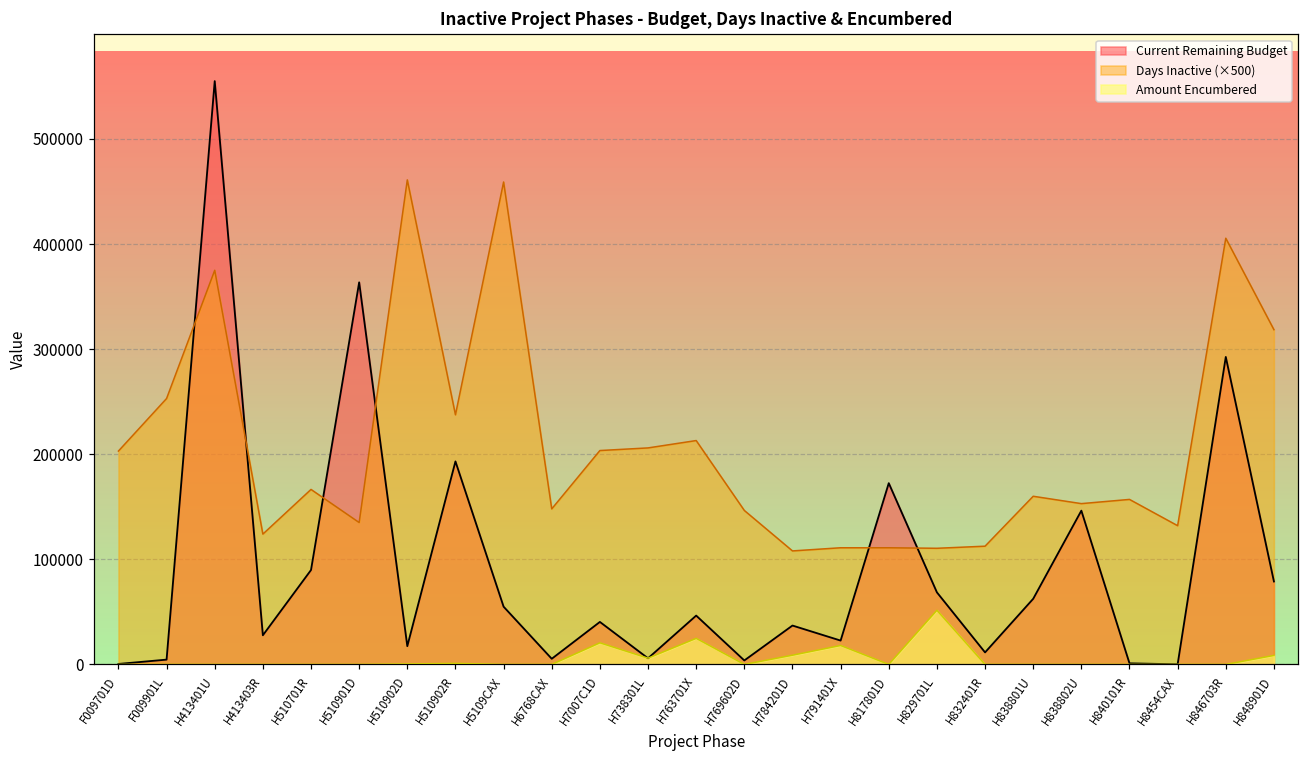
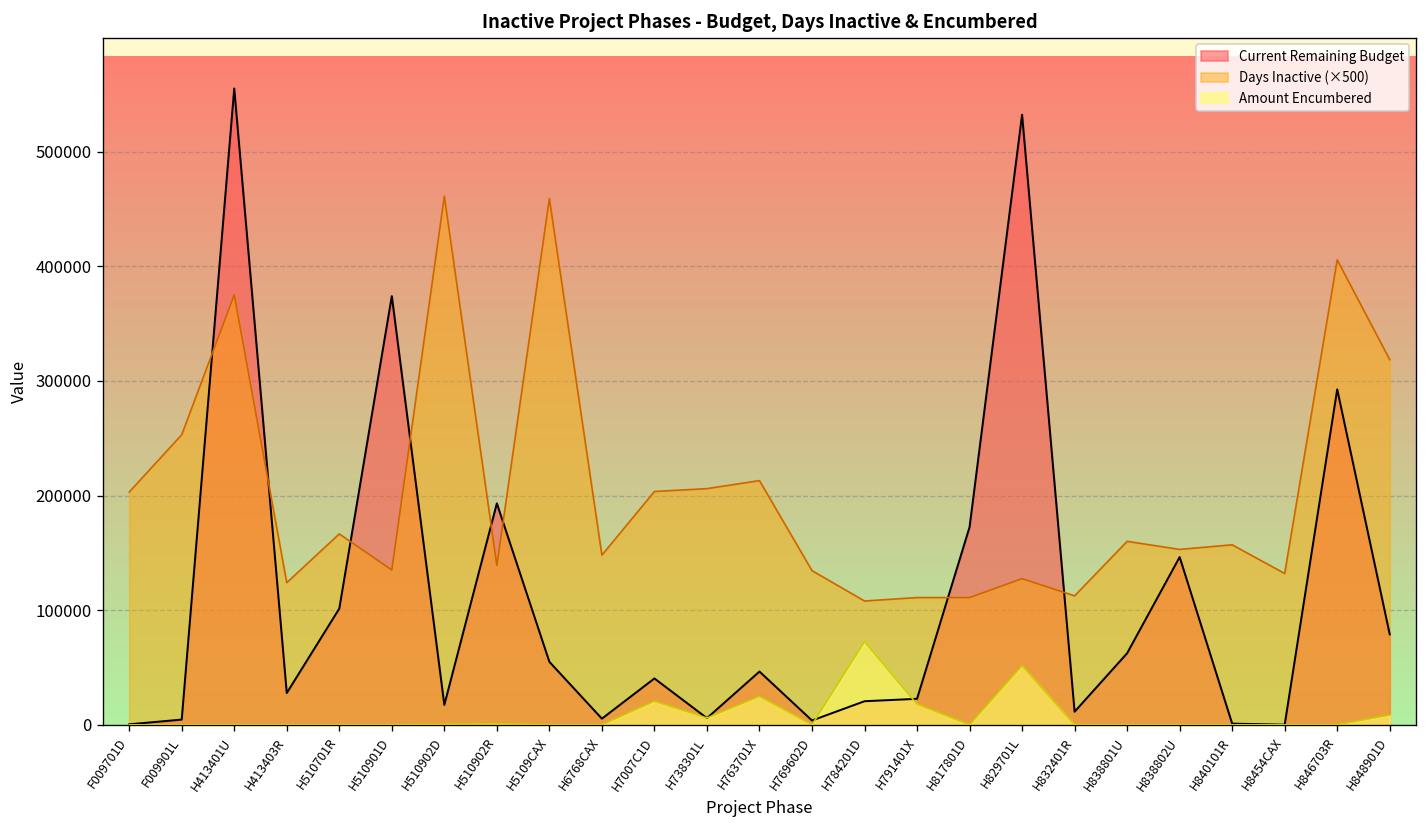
Current Remaining Budget, H510701R: 90000 -> 100000
Current Remaining Budget, H510901D: 360000 -> 370000
Days Inactive (×500), H510902R: 240000 -> 140000
Days Inactive (×500), H769602D: 150000 -> 130000
Current Remaining Budget, H784201D: 40000 -> 20000
Amount Encumbered, H784201D: 10000 -> 70000
Current Remaining Budget, H829701L: 70000 -> 530000
Days Inactive (×500), H829701L: 110000 -> 130000
